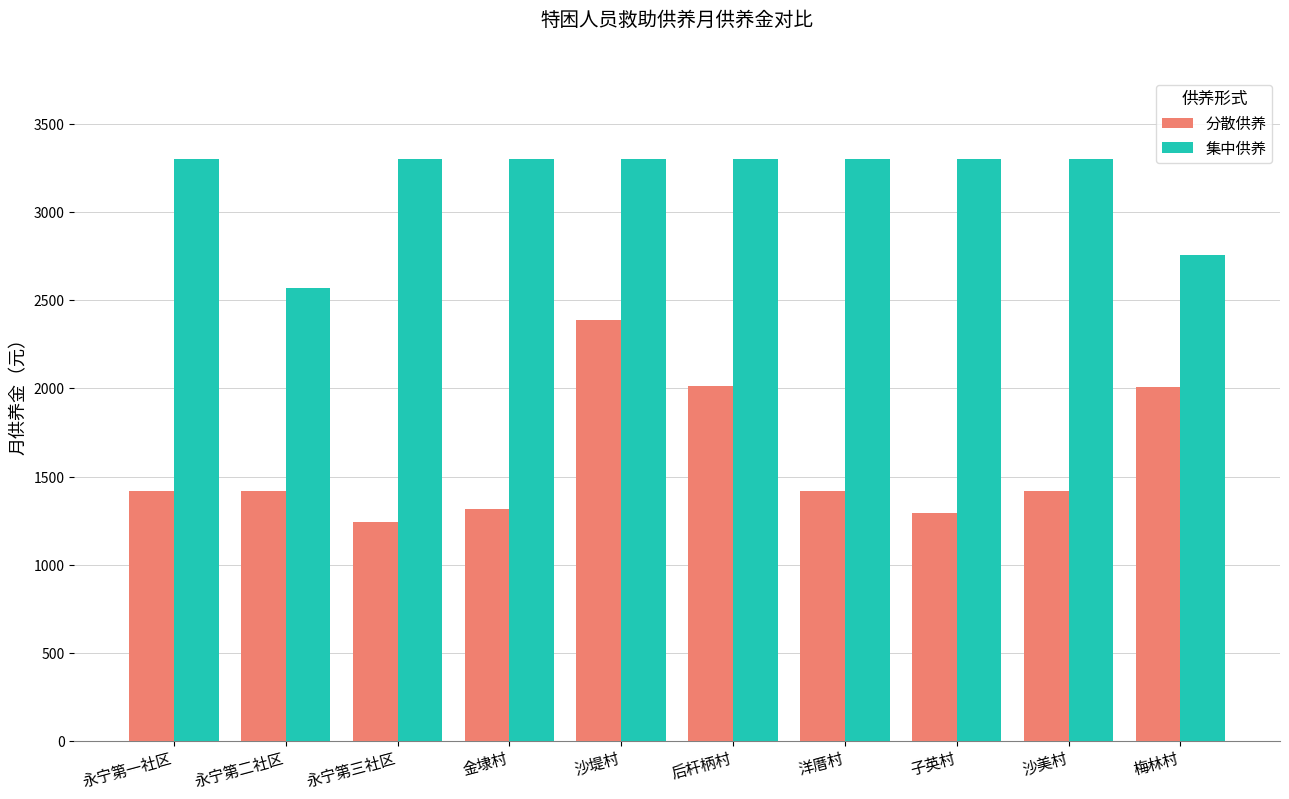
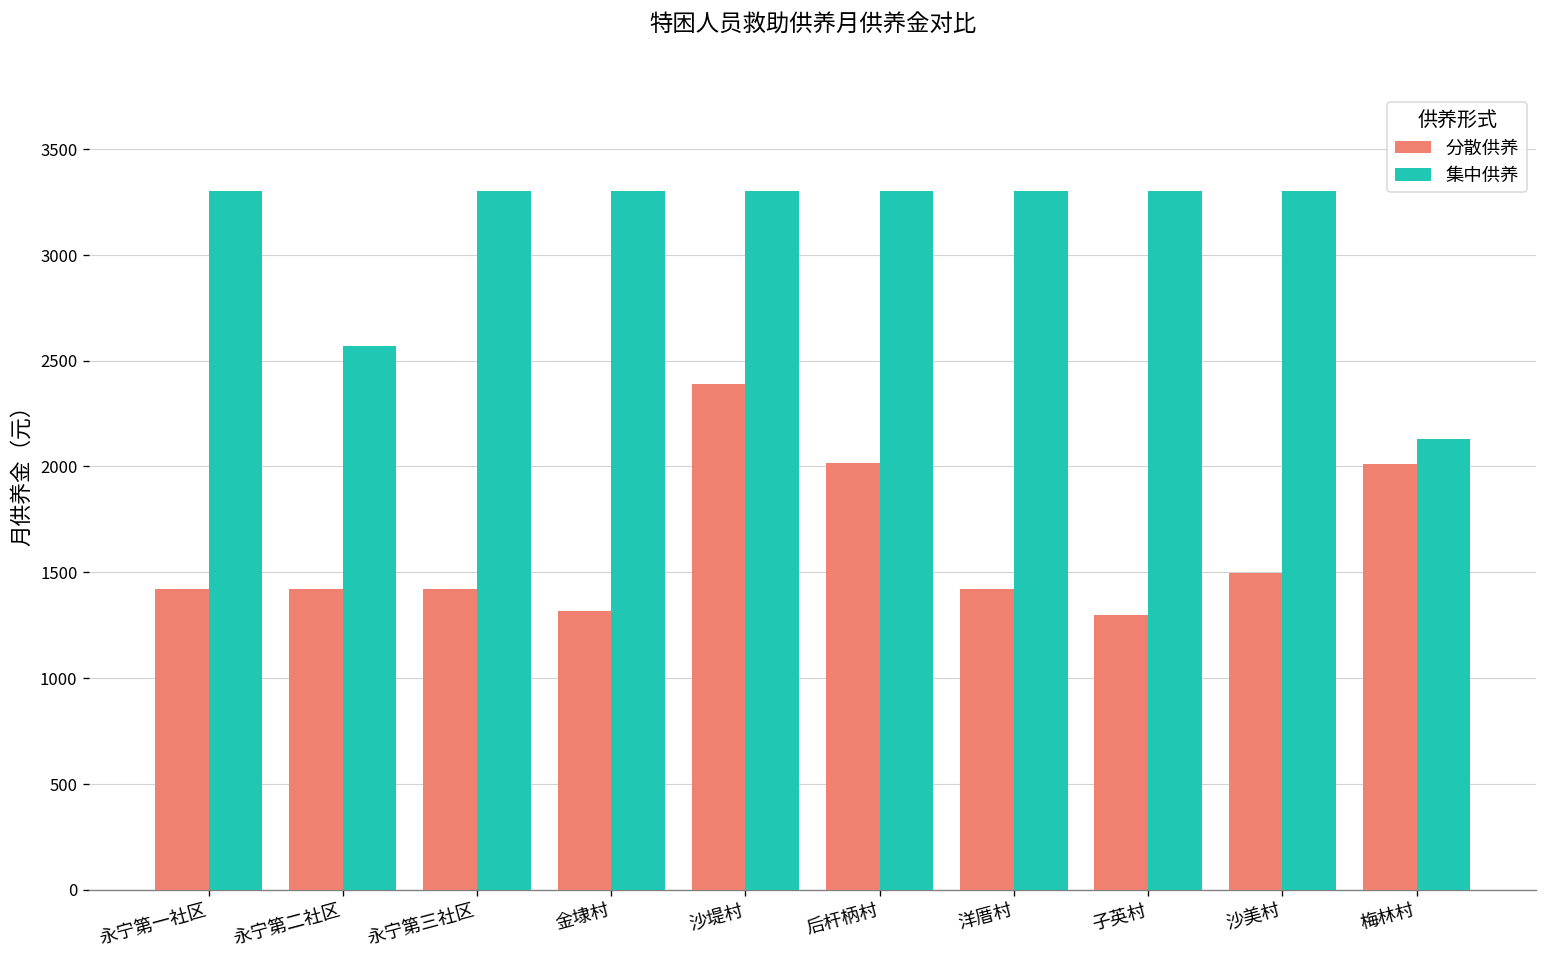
分散供养, 永宁第三社区: 1240 -> 1420
分散供养, 沙美村: 1420 -> 1500
集中供养, 梅林村: 2760 -> 2130
